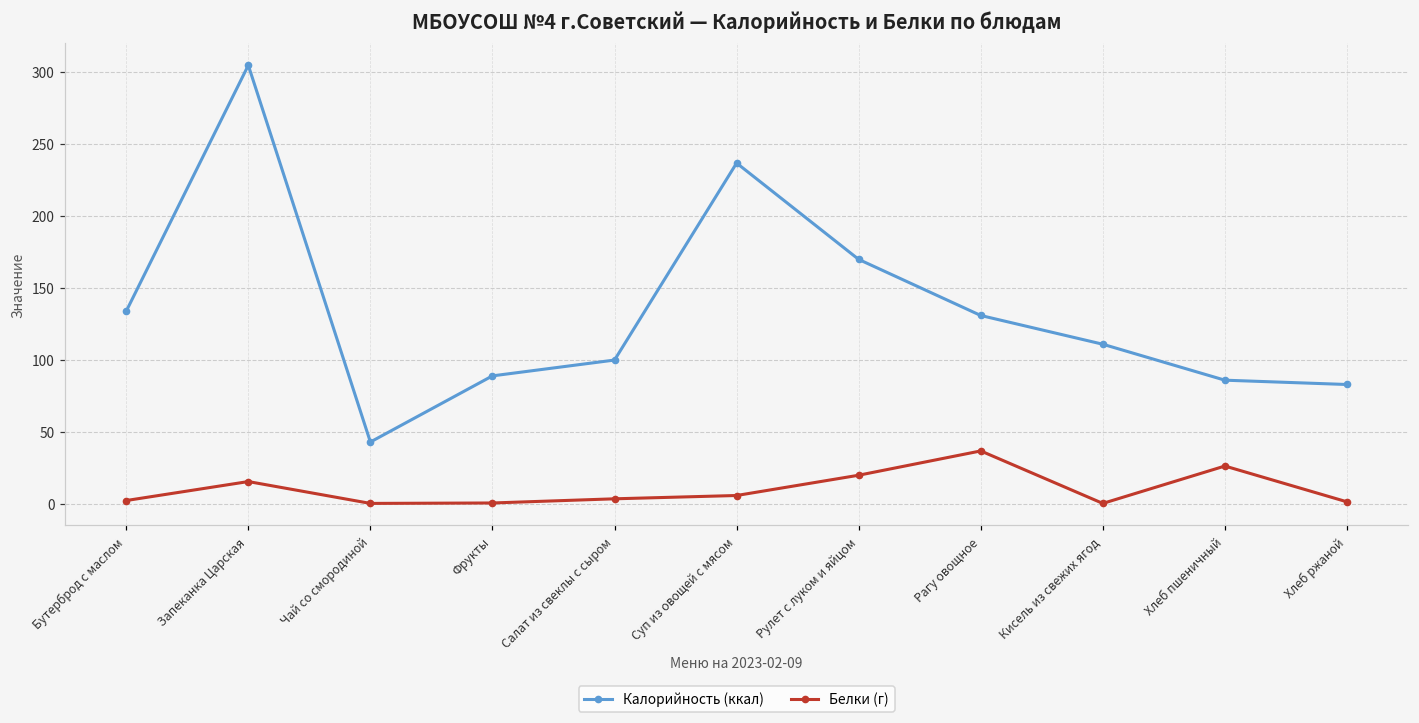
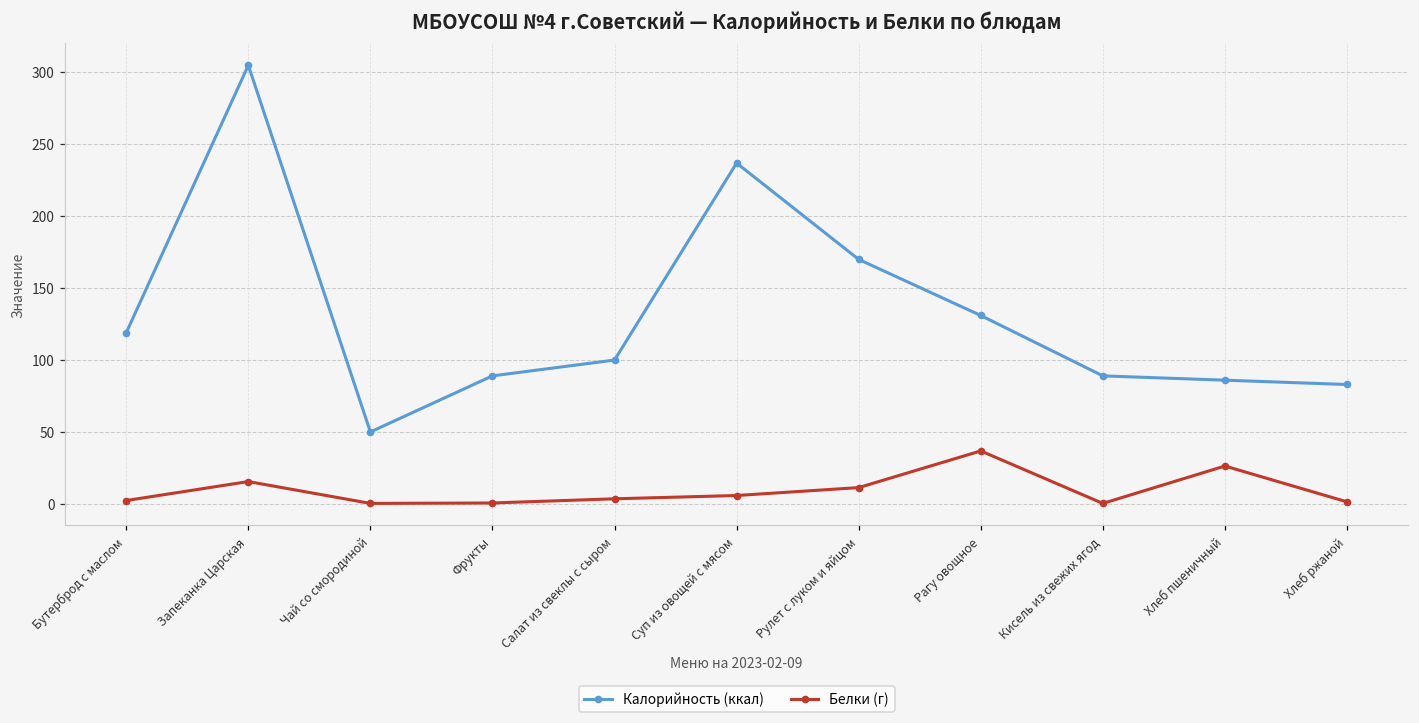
Калорийность (ккал), Бутерброд с маслом: 134 -> 119
Калорийность (ккал), Чай со смородиной: 43 -> 50
Белки (г), Рулет с луком и яйцом: 20 -> 11
Калорийность (ккал), Кисель из свежих ягод: 111 -> 89
